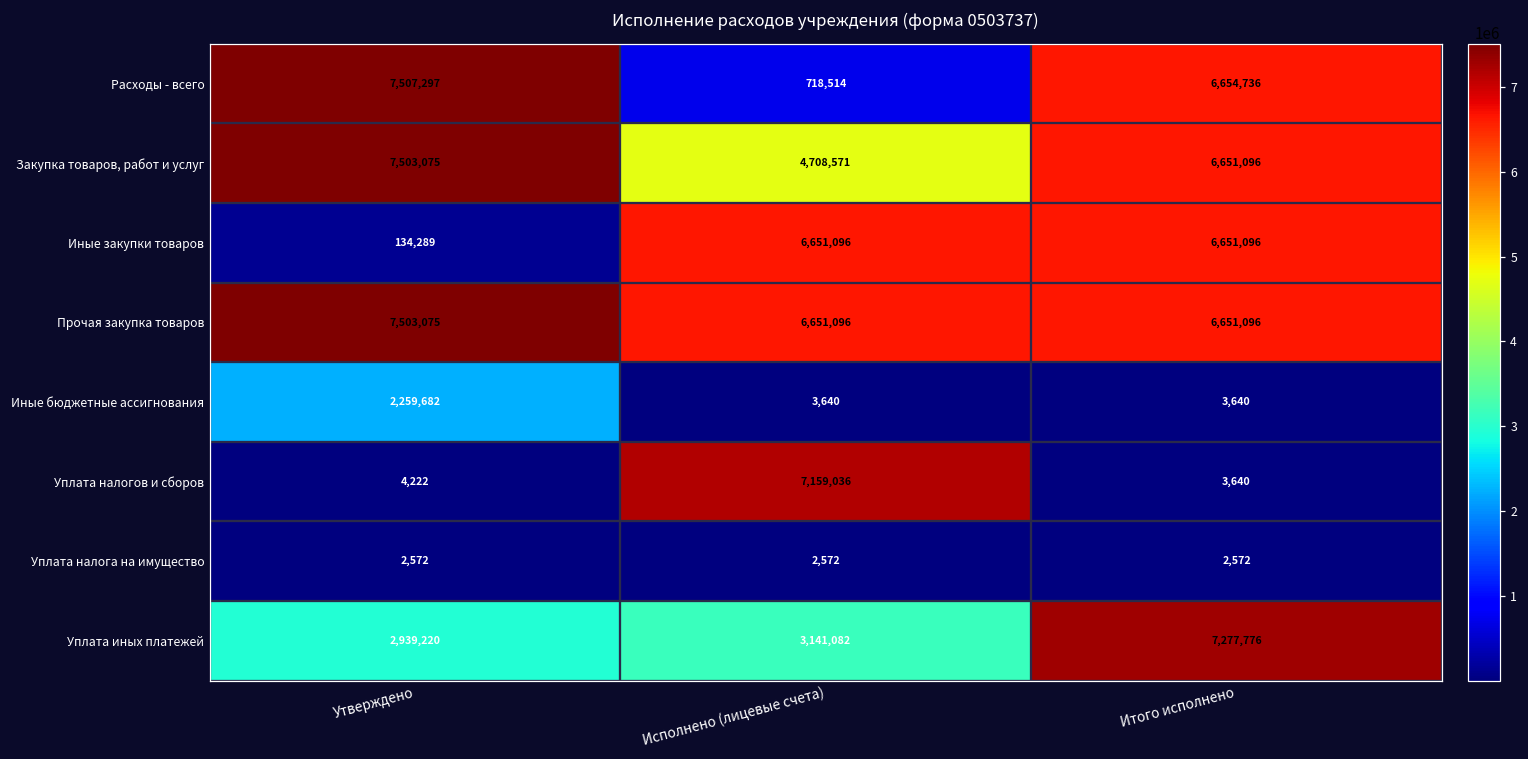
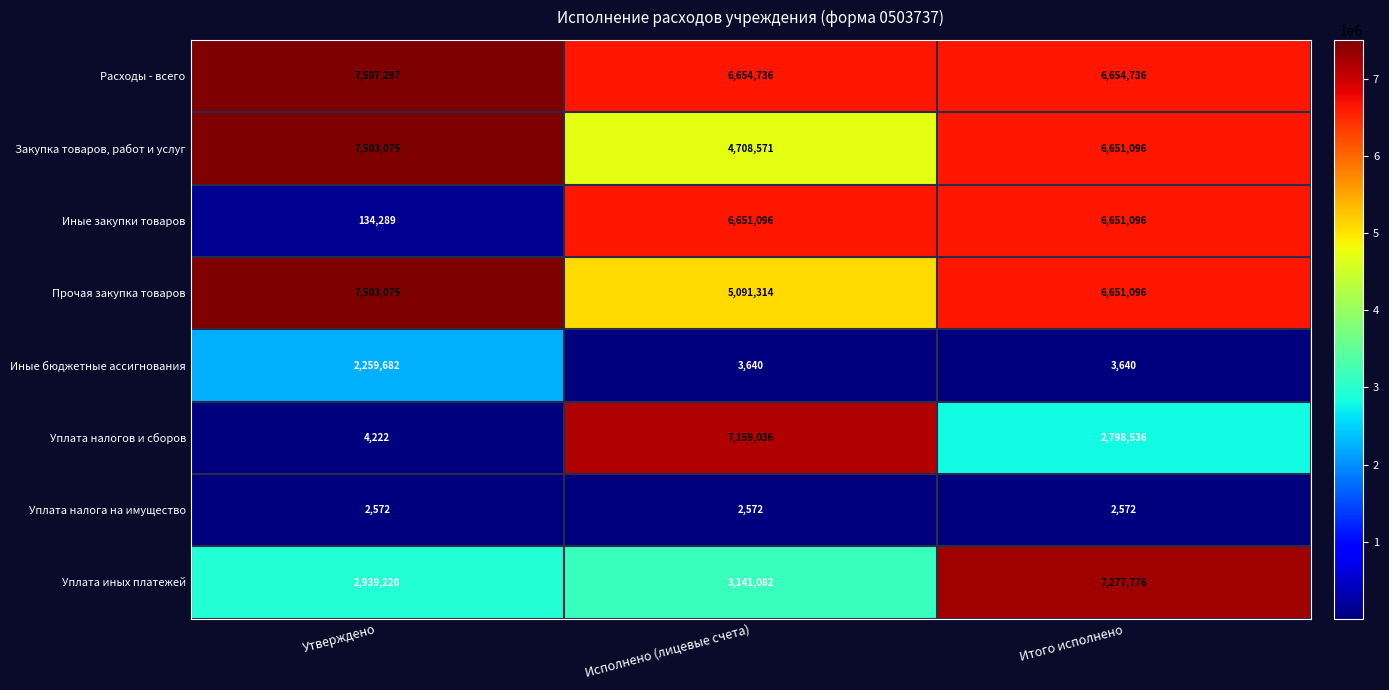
Расходы - всего, Исполнено (лицевые счета): 718,514 -> 6,654,736
Прочая закупка товаров, Исполнено (лицевые счета): 6,651,096 -> 5,091,314
Уплата налогов и сборов, Итого исполнено: 3,640 -> 2,798,536
